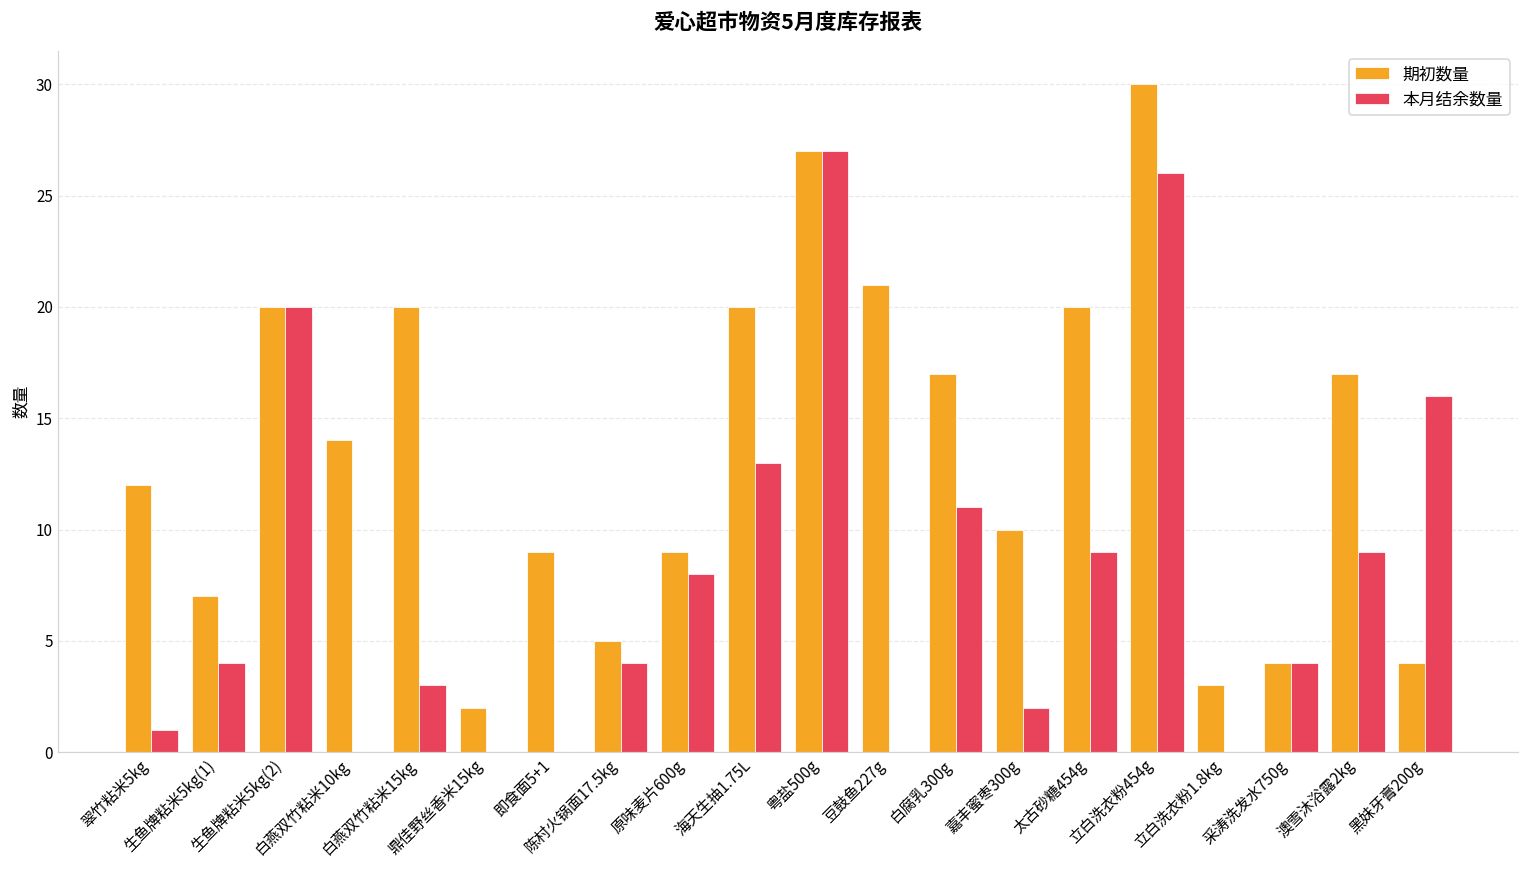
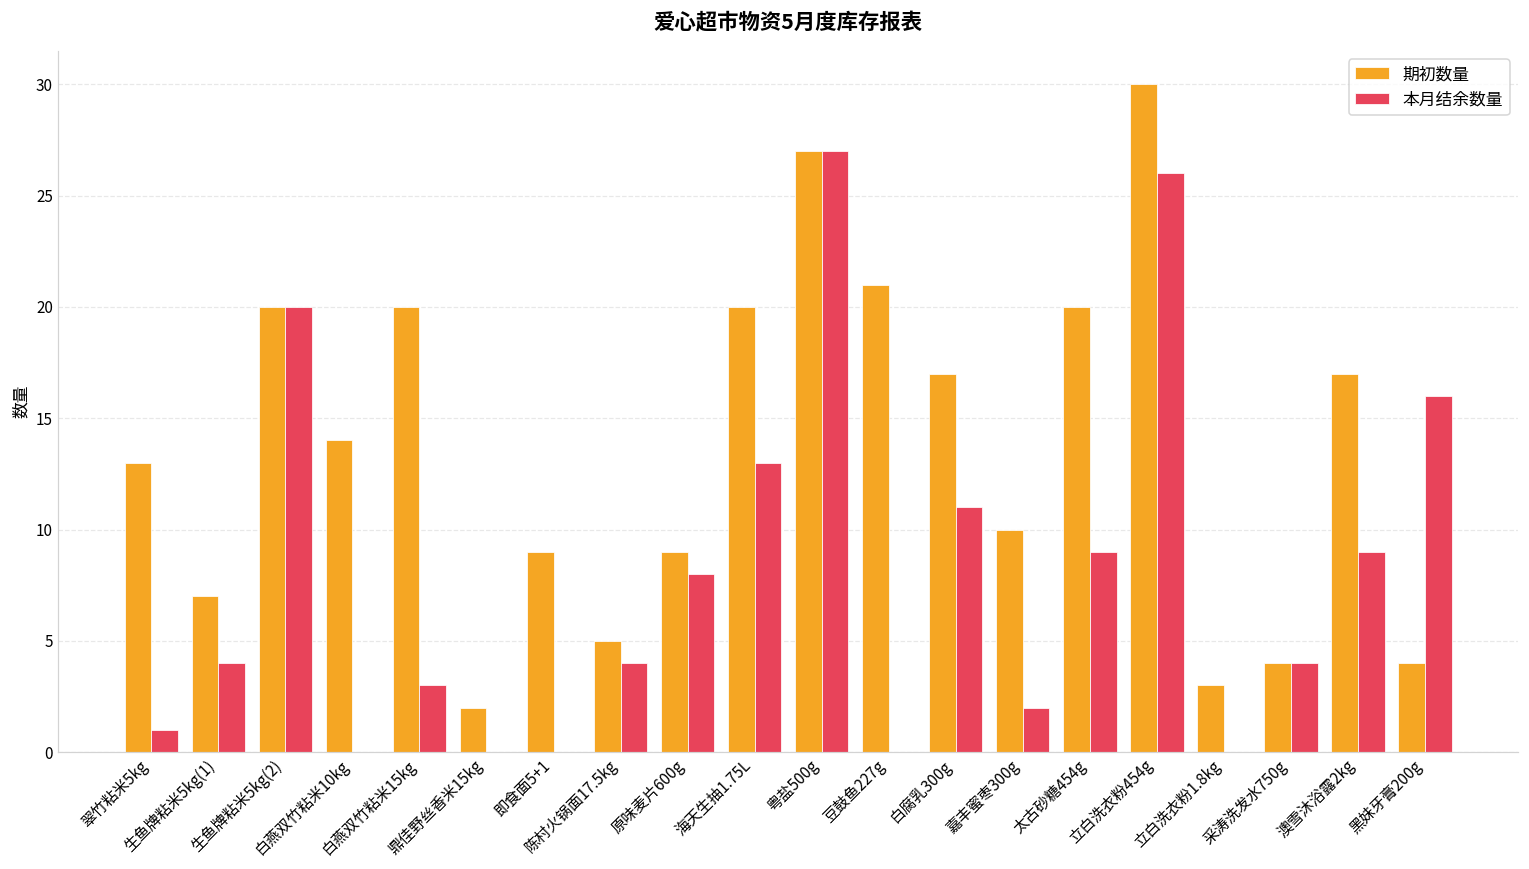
期初数量, 翠竹粘米5kg: 12 -> 13
